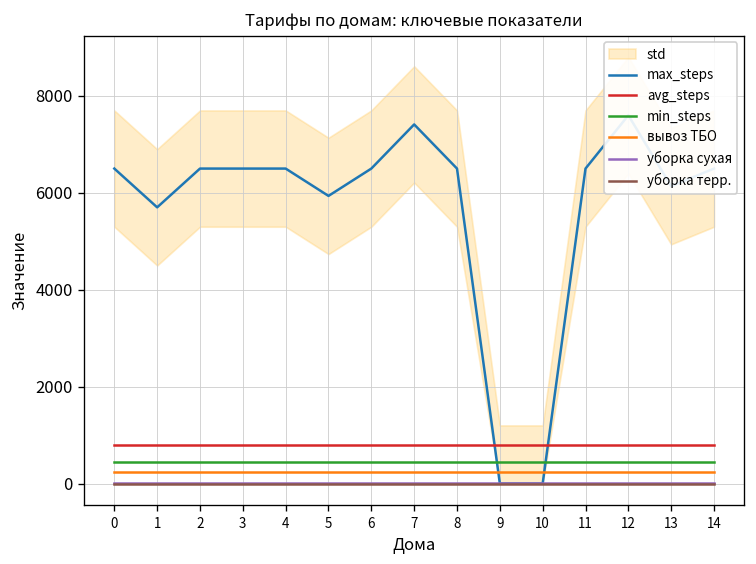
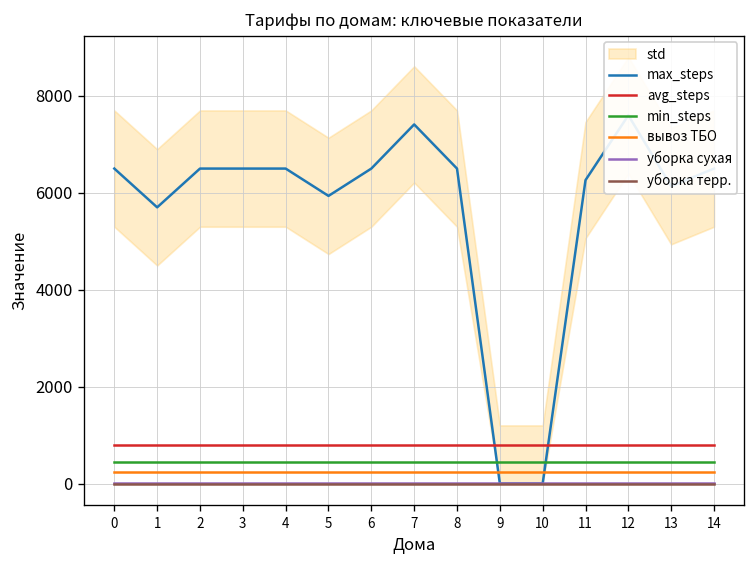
max_steps, 11: 6500 -> 6300
